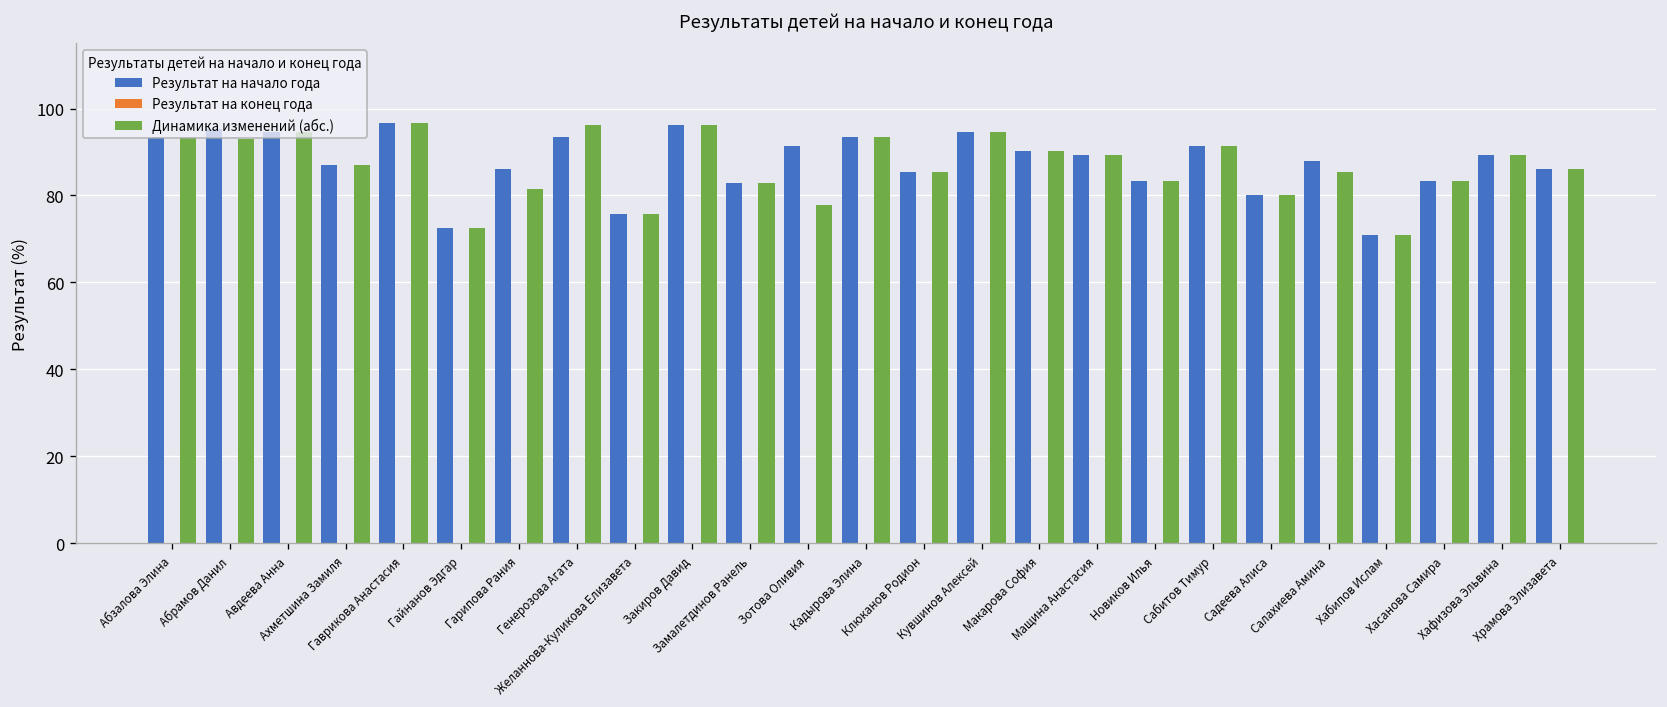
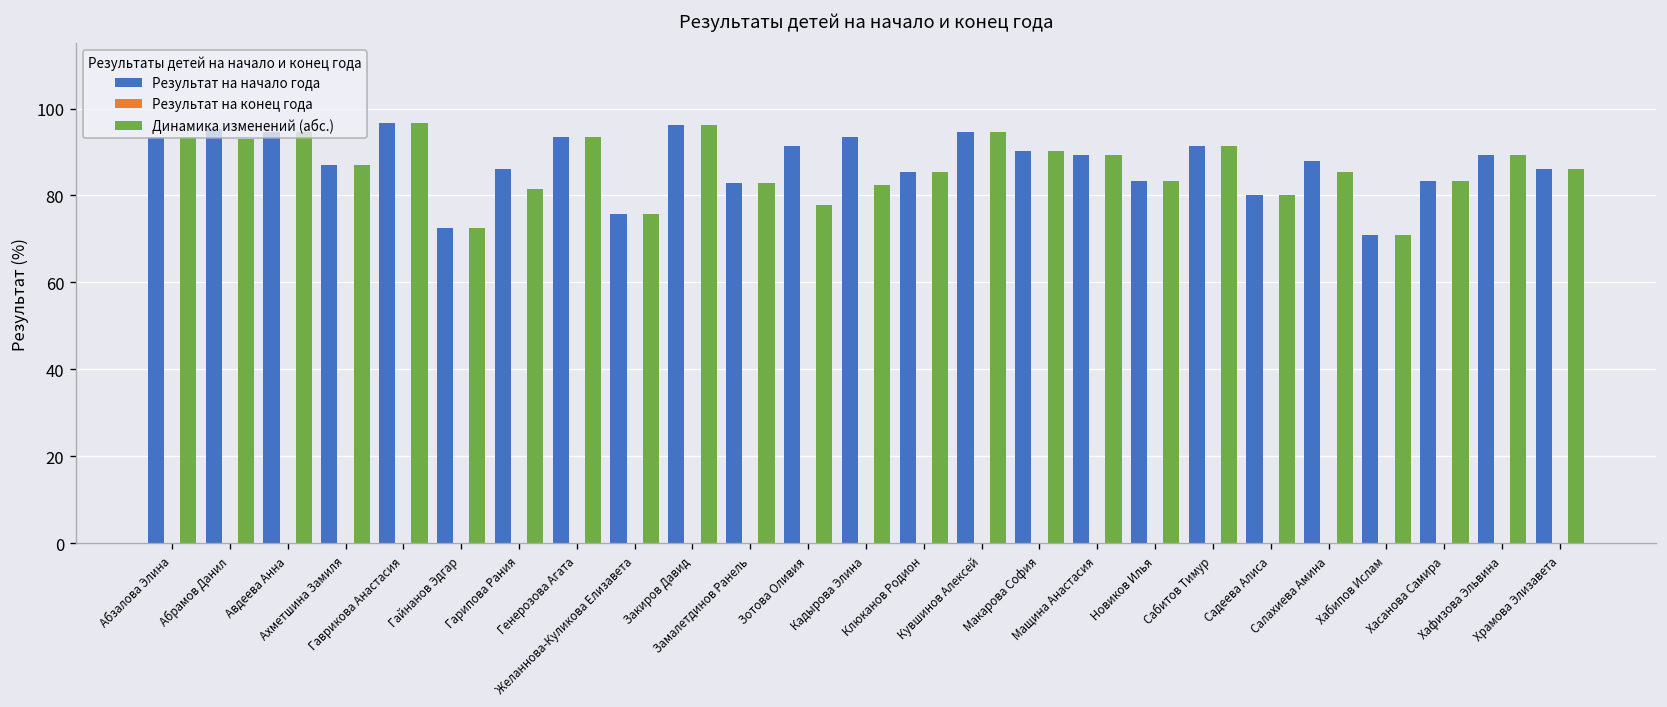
Динамика изменений (абс.), Генерозова Агата: 96 -> 94
Динамика изменений (абс.), Кадырова Элина: 94 -> 82
